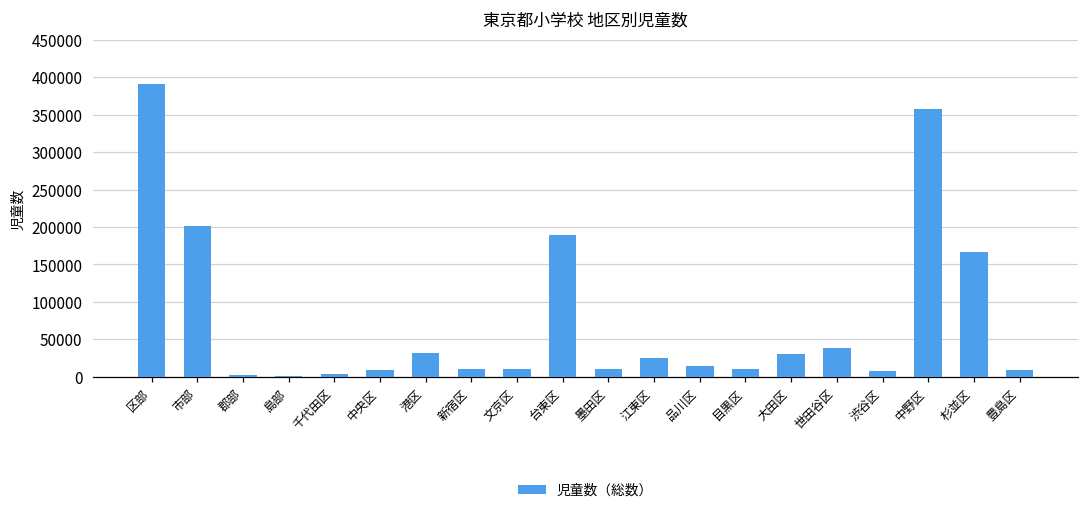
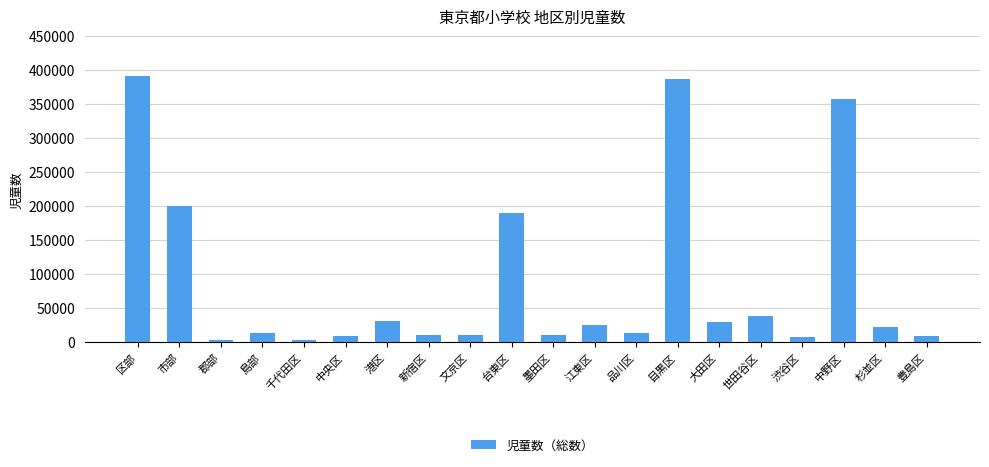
島部: 0 -> 10000
目黒区: 10000 -> 390000
杉並区: 170000 -> 20000
